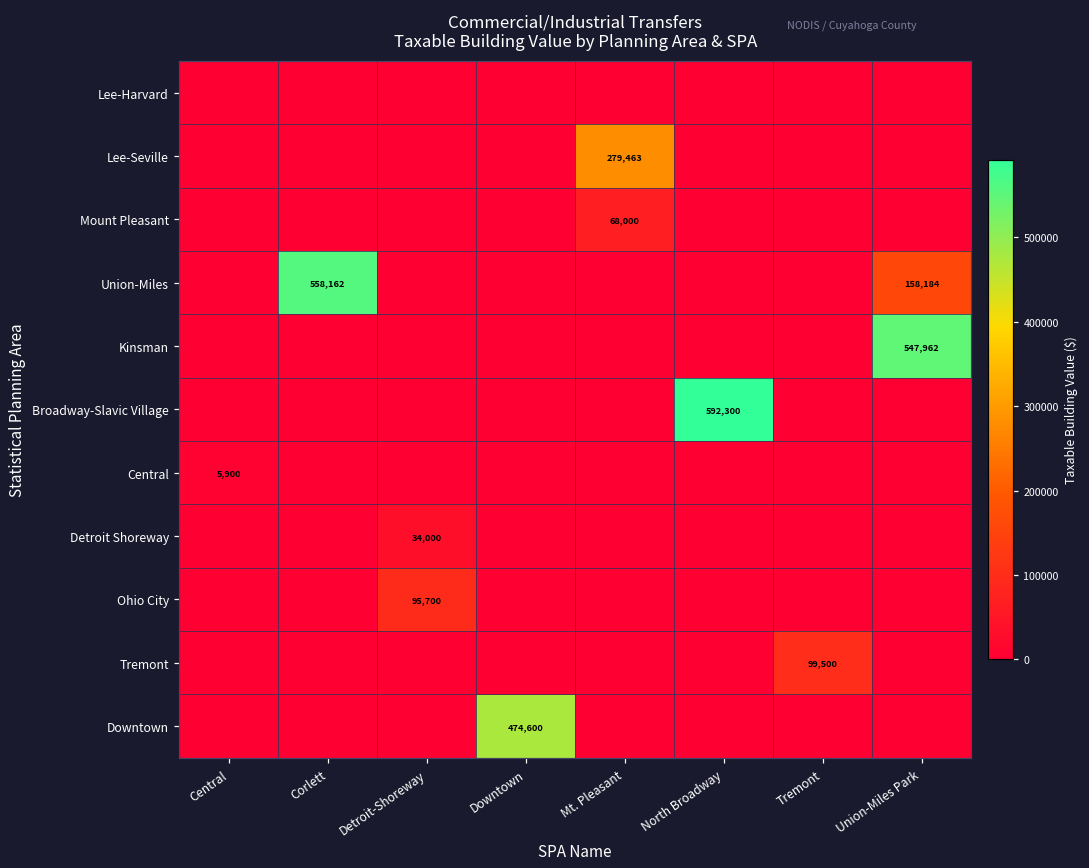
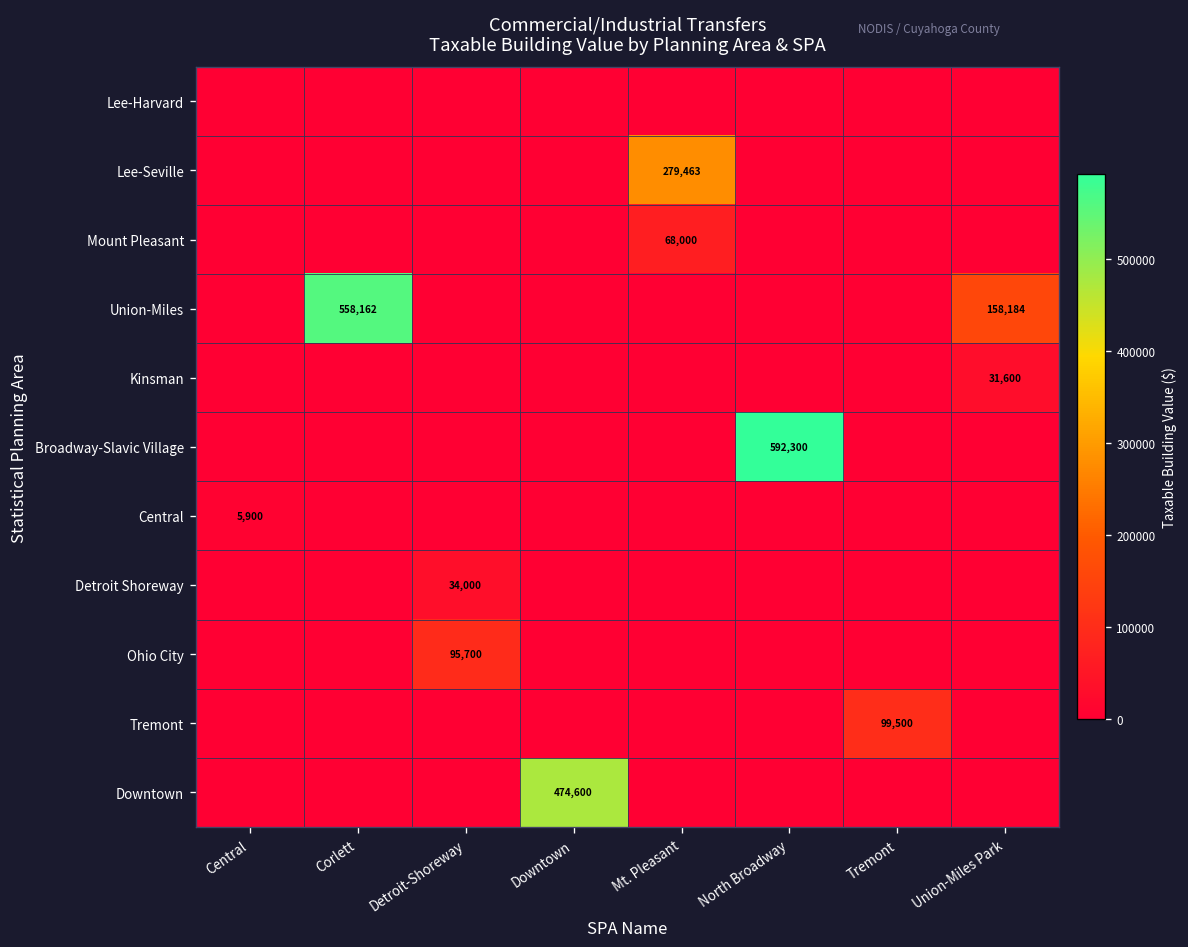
Kinsman, Union-Miles Park: 547,962 -> 31,600
